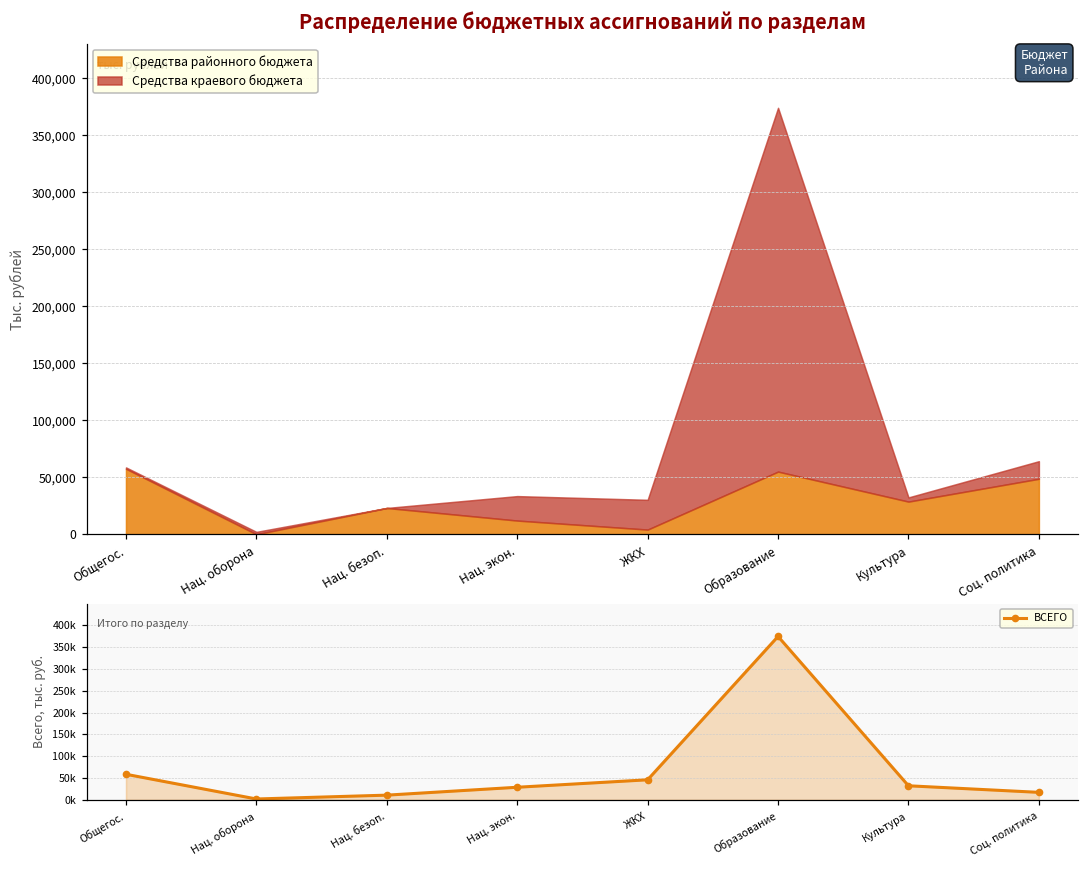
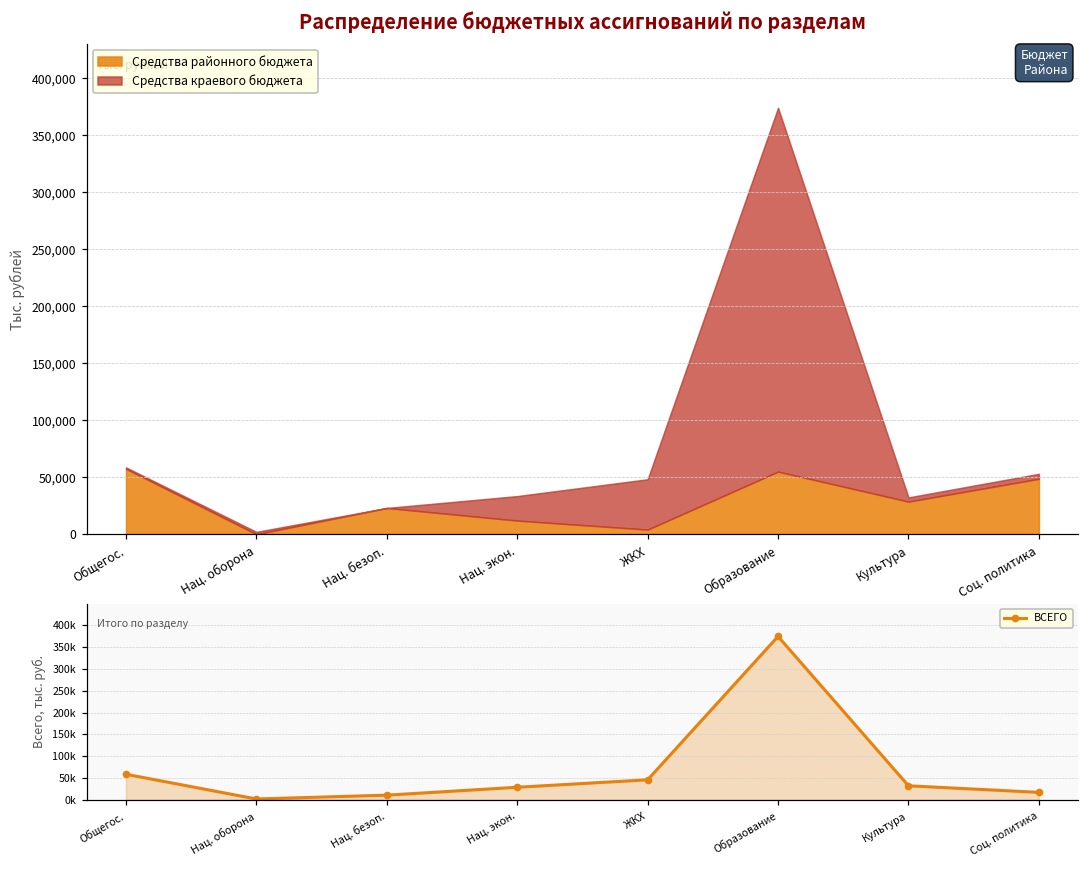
Распределение бюджетных ассигнований по разделам, Средства краевого бюджета, ЖКХ: 26,000 -> 44,000
Распределение бюджетных ассигнований по разделам, Средства краевого бюджета, Соц. политика: 15,000 -> 4,000
